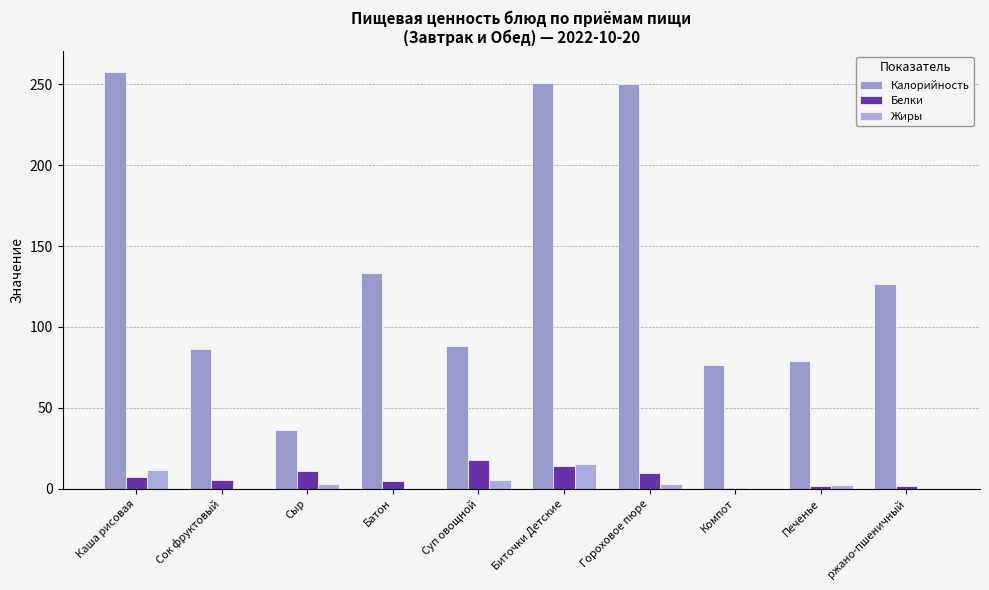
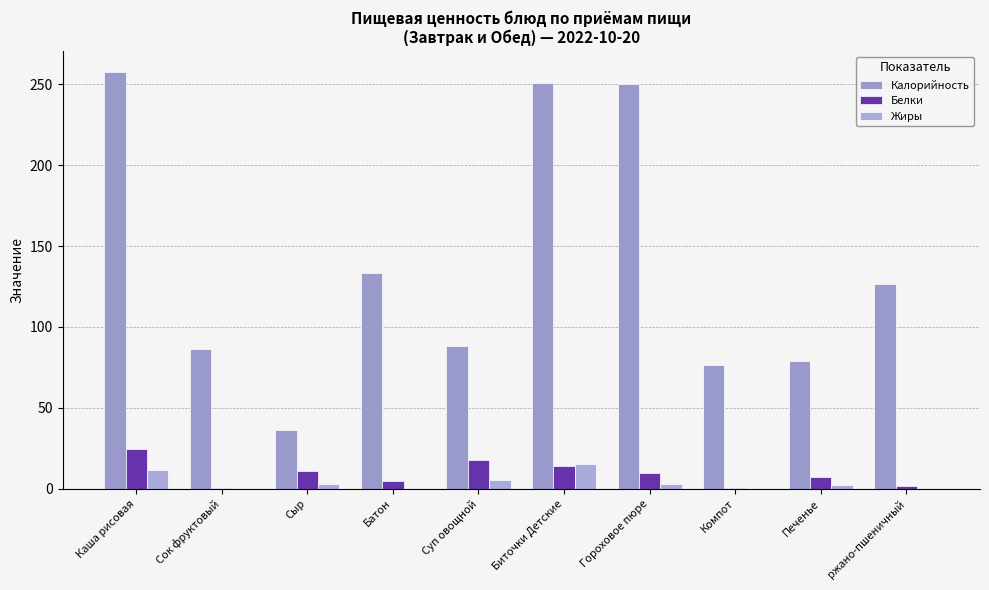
Белки, Каша рисовая: 7 -> 24
Белки, Сок фруктовый: 5 -> 0
Белки, Печенье: 2 -> 8
